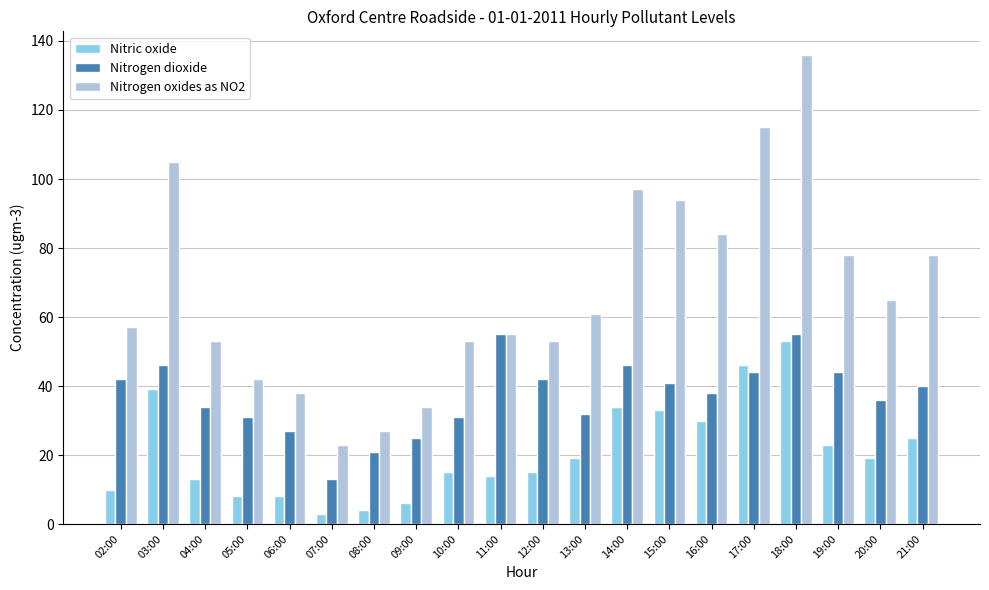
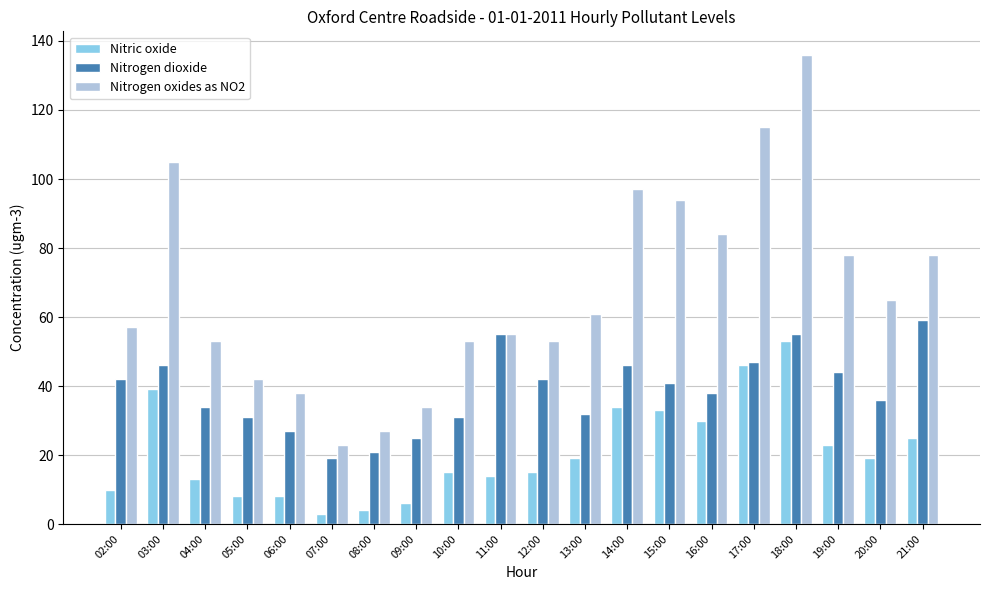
Nitrogen dioxide, 07:00: 13 -> 19
Nitrogen dioxide, 17:00: 44 -> 47
Nitrogen dioxide, 21:00: 40 -> 59
